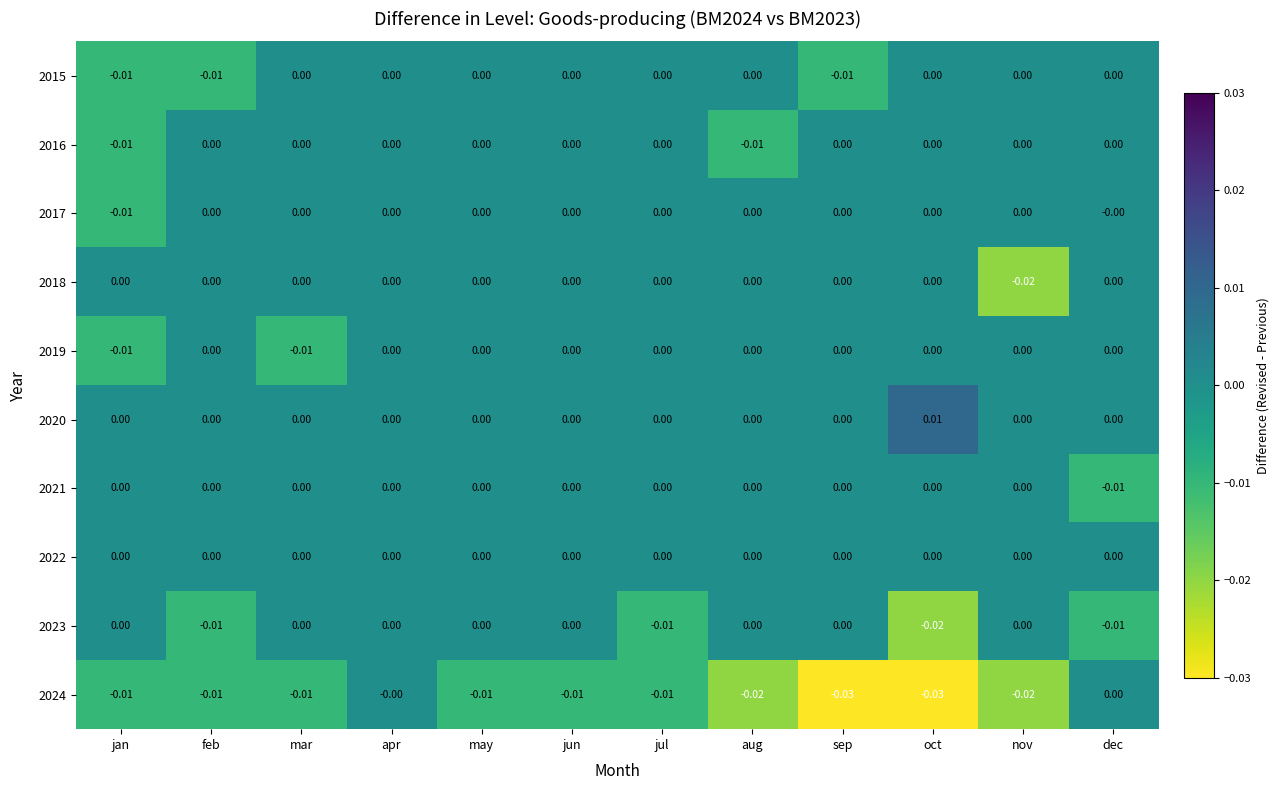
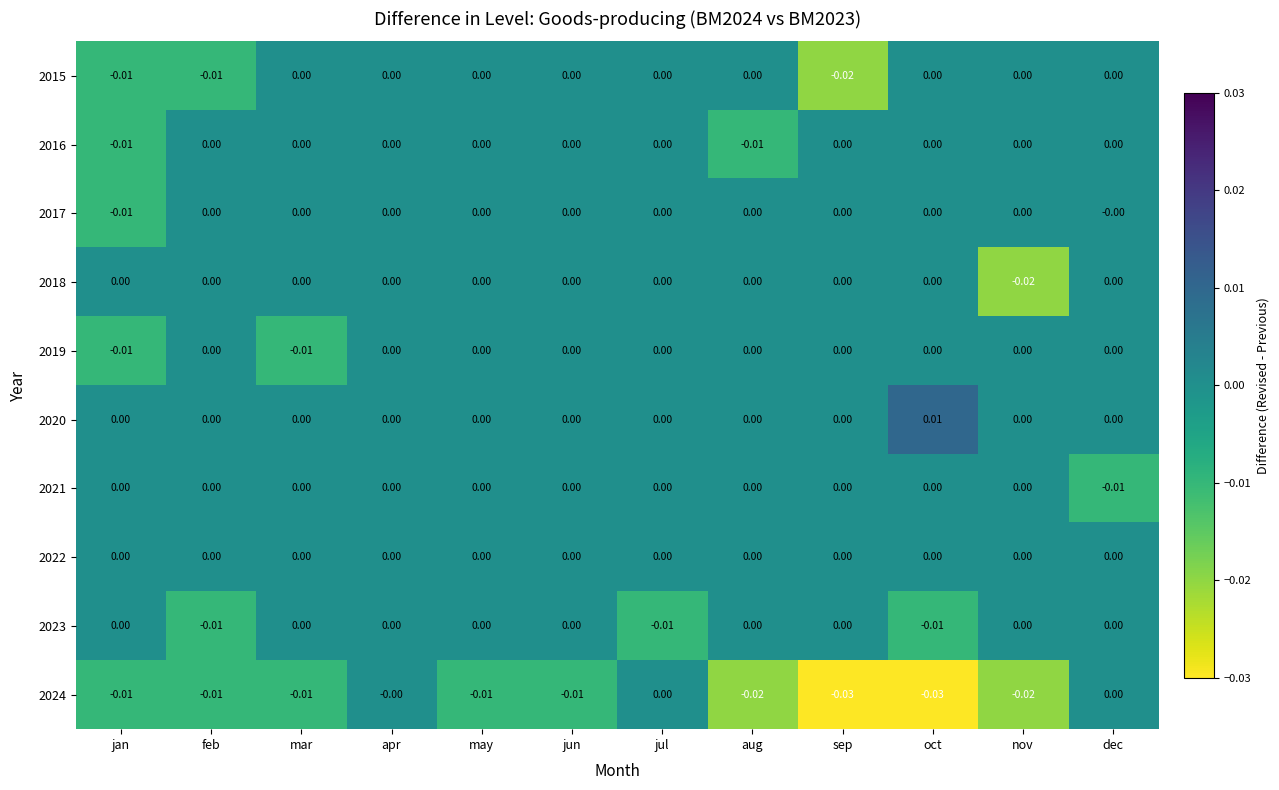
2015, sep: -0.01 -> -0.02
2023, oct: -0.02 -> -0.01
2023, dec: -0.01 -> 0.00
2024, jul: -0.01 -> 0.00
